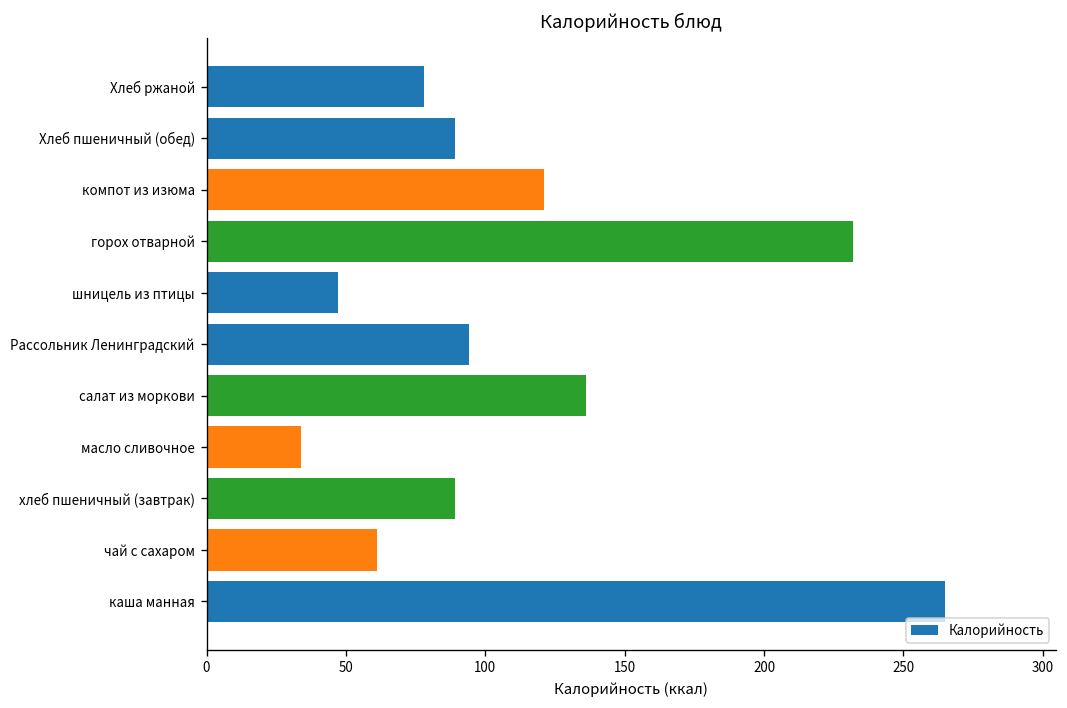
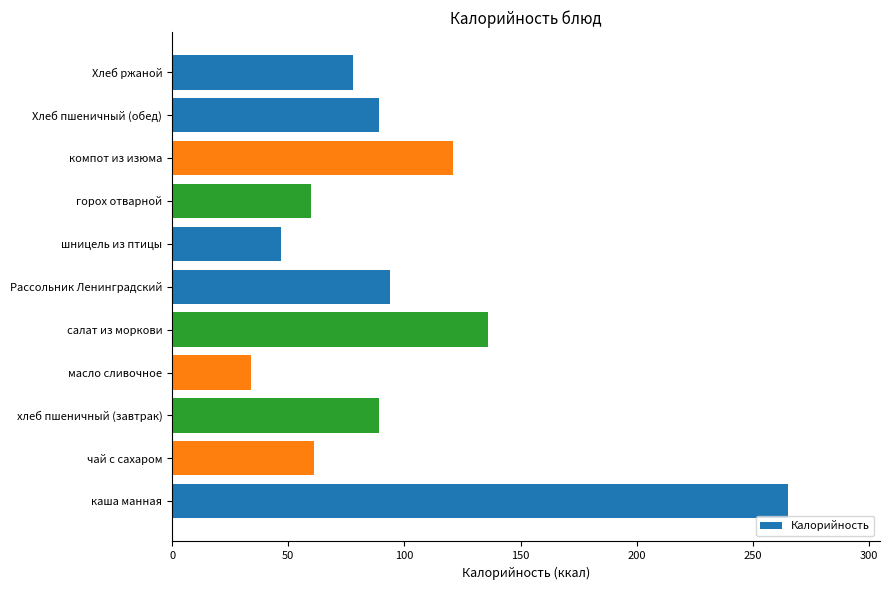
горох отварной: 232 -> 60
